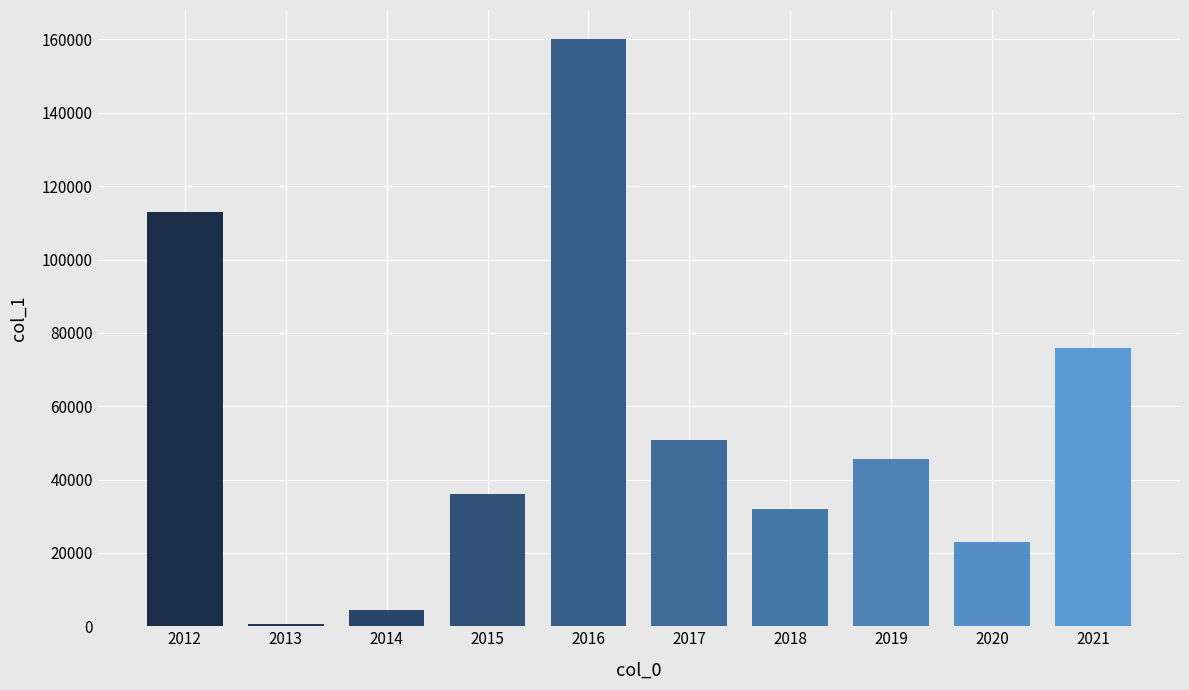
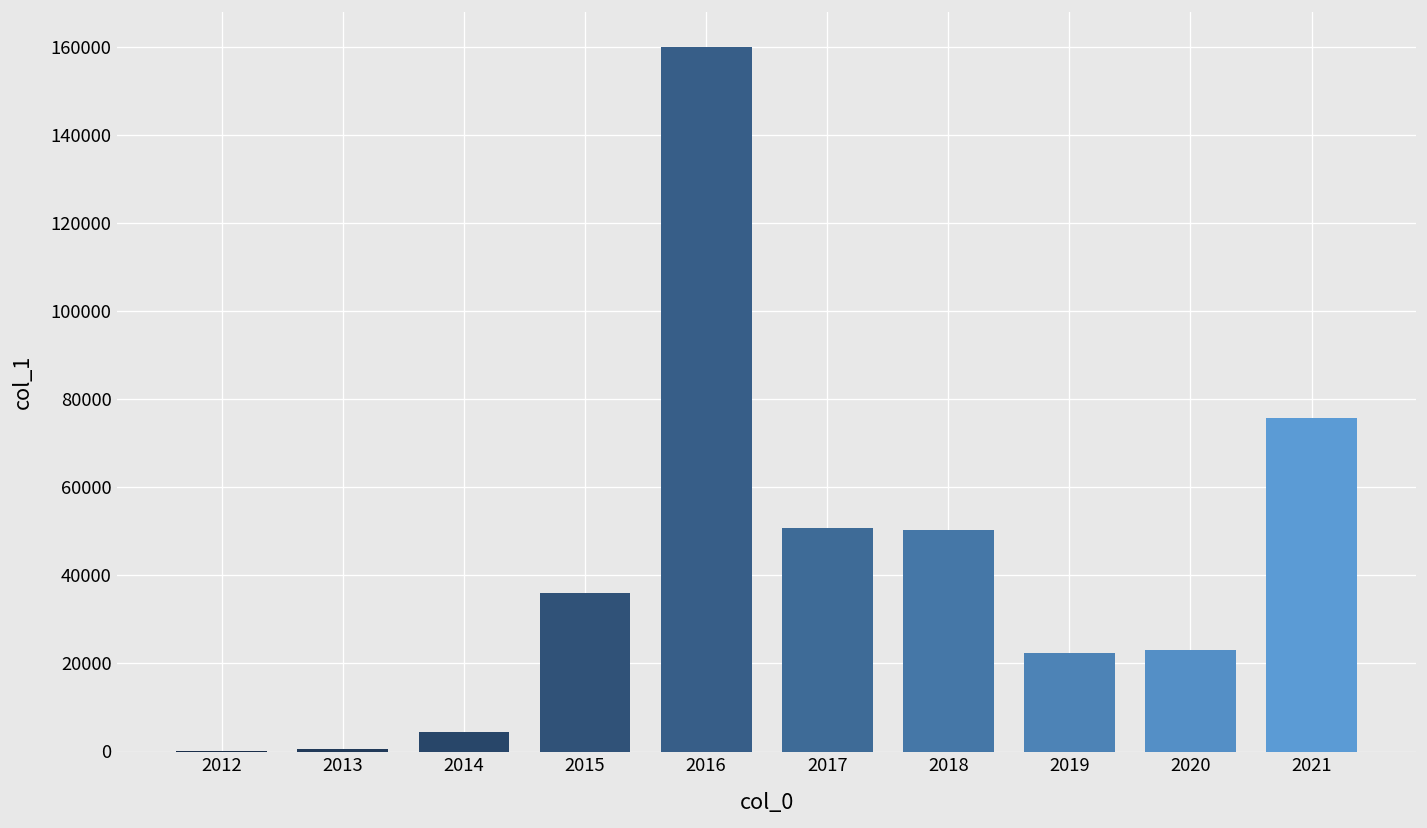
2012: 113000 -> 0
2018: 32000 -> 50000
2019: 46000 -> 22000
